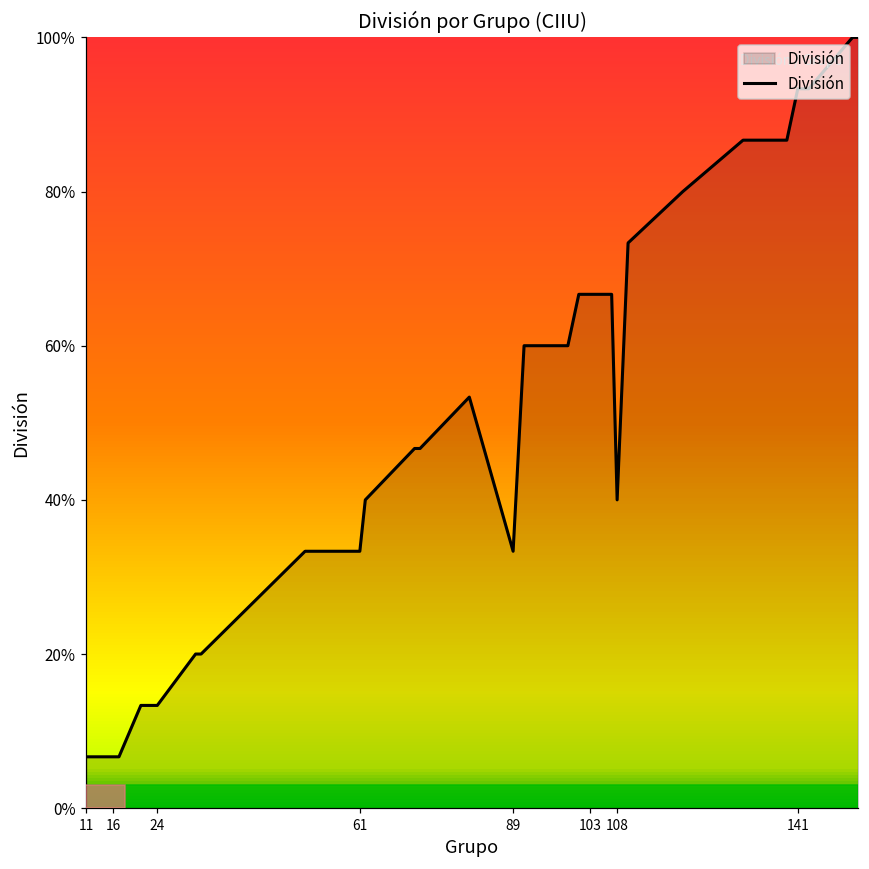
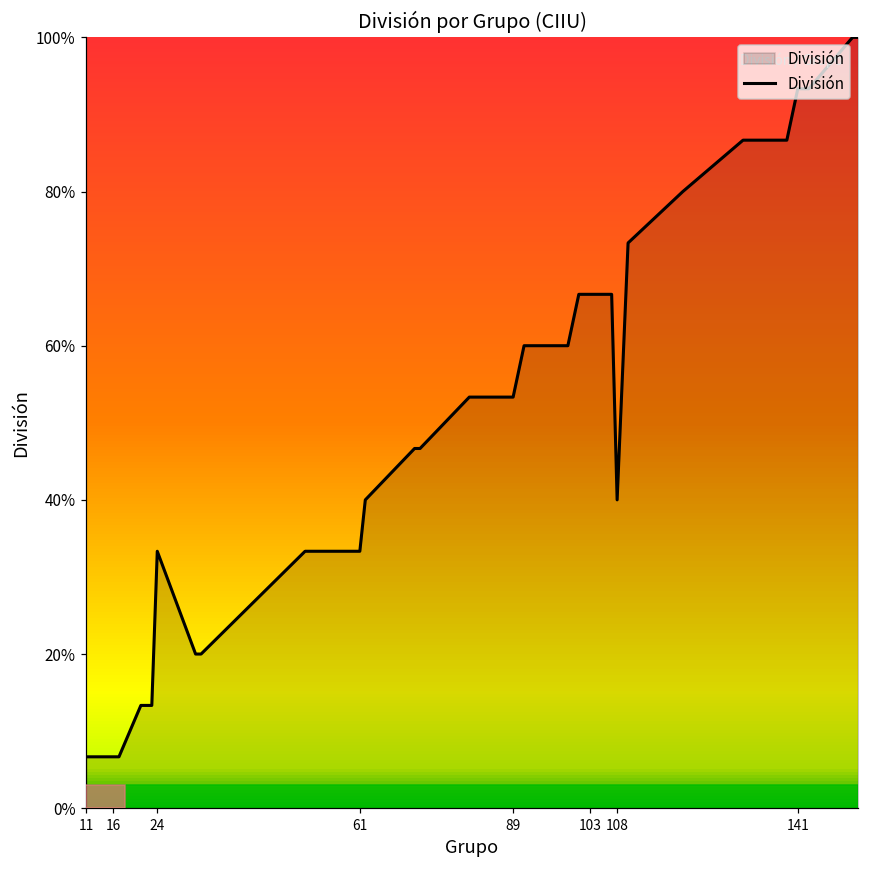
24: 13% -> 33%
89: 33% -> 53%
